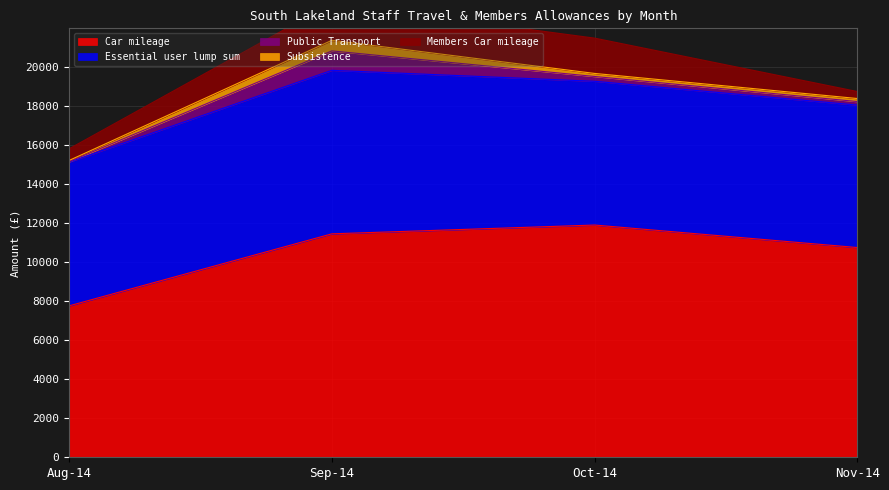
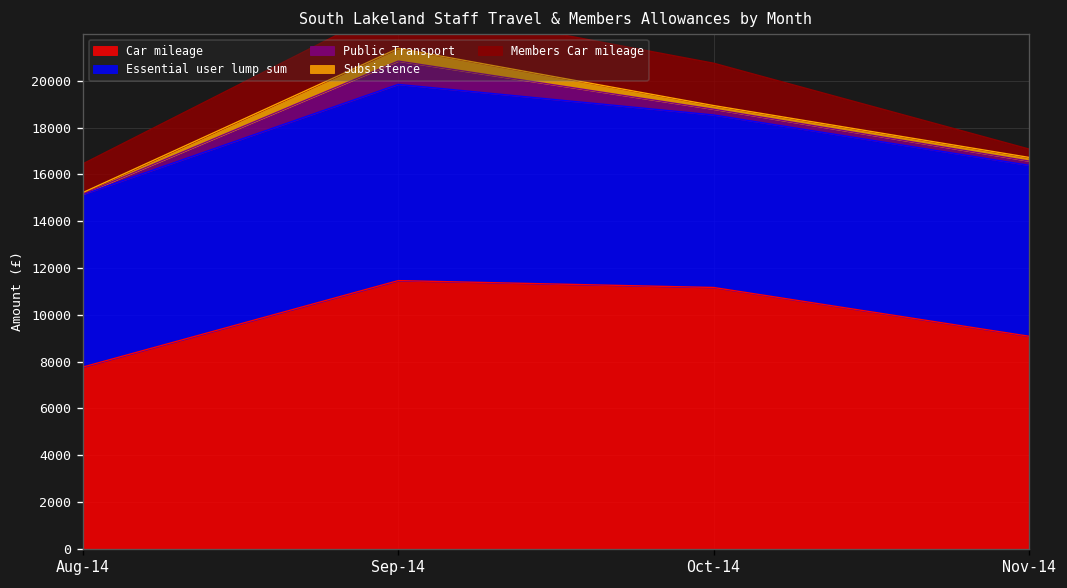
Members Car mileage, Aug-14: 600 -> 1200
Car mileage, Oct-14: 11900 -> 11200
Car mileage, Nov-14: 10800 -> 9100
